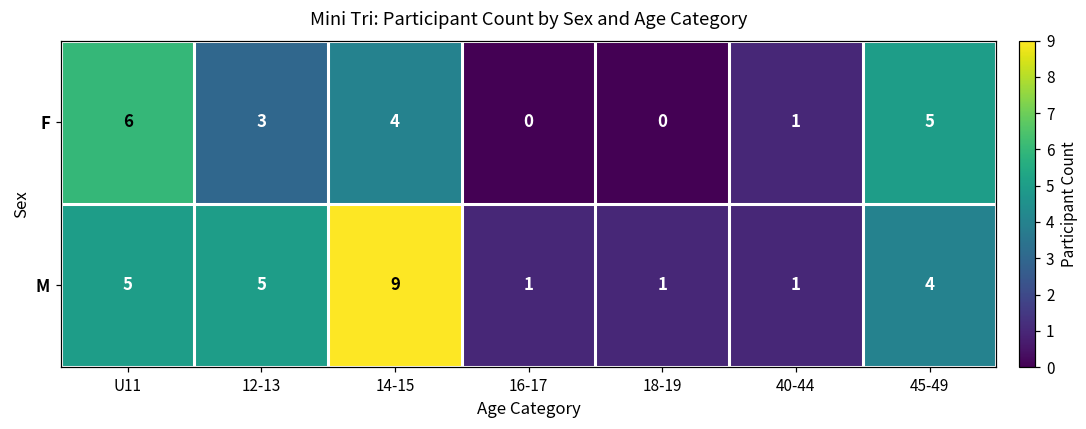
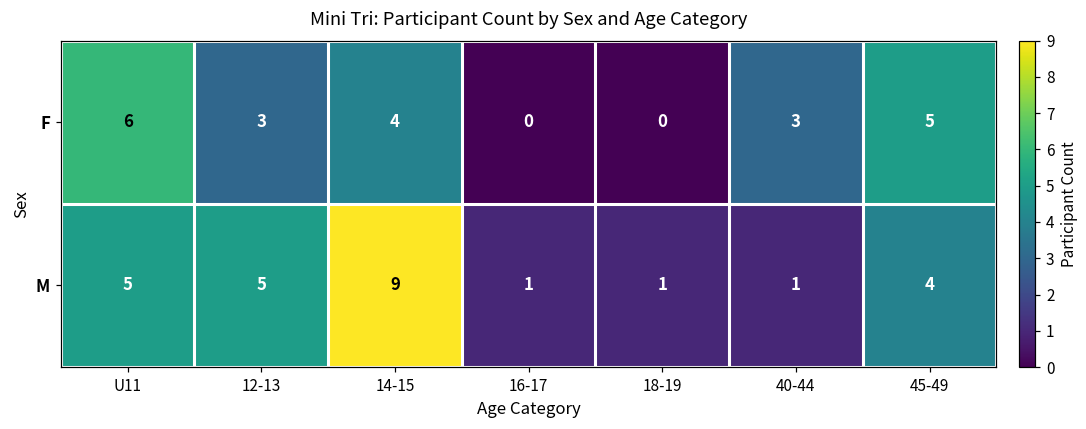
F, 40-44: 1 -> 3
